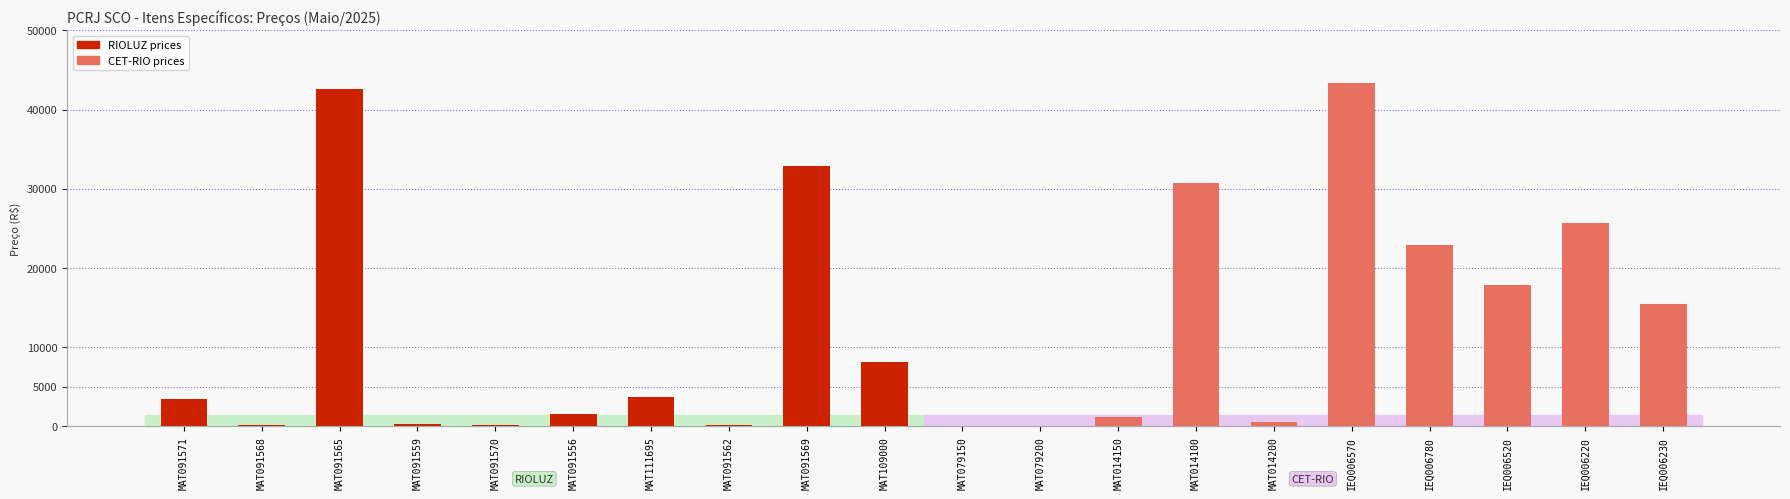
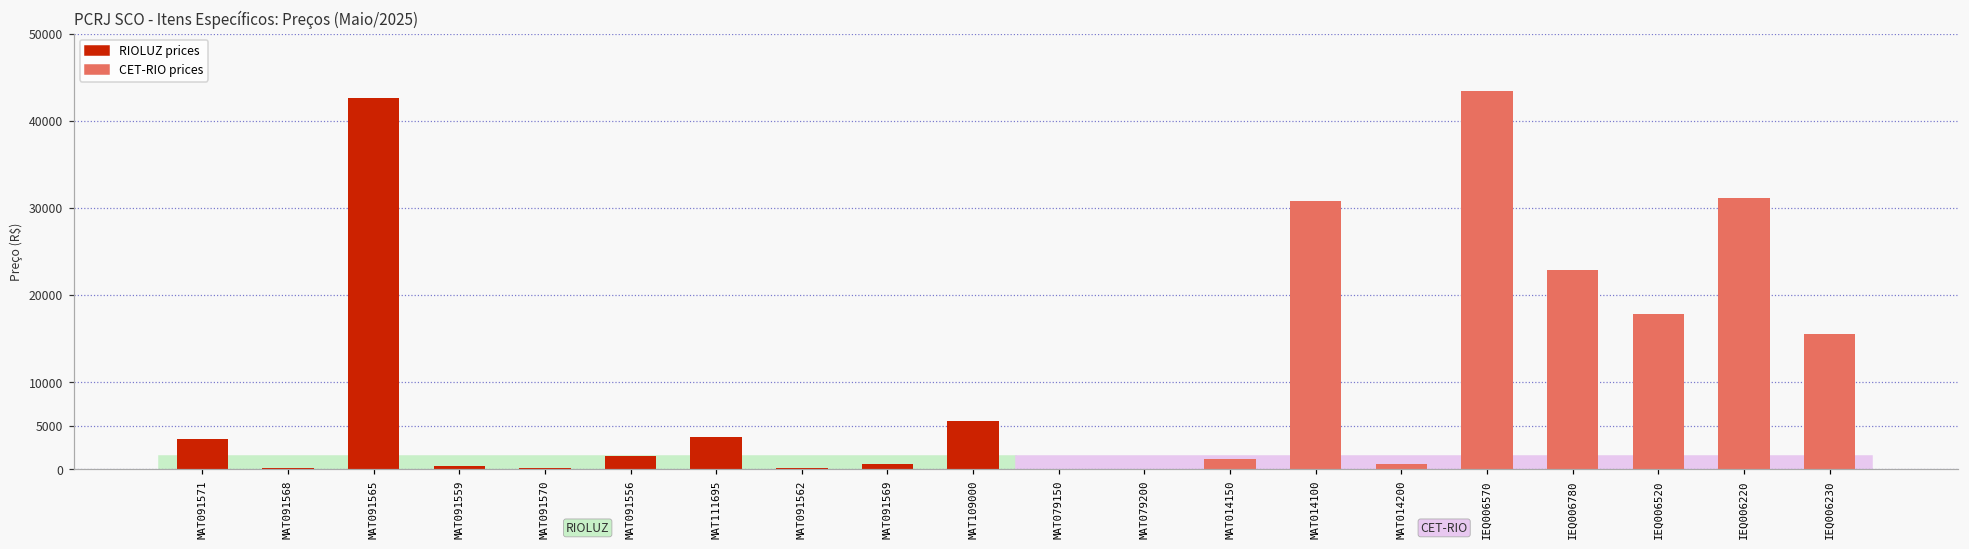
MAT091569: 33000 -> 1000
MAT109000: 8000 -> 6000
IEQ006220: 26000 -> 31000
